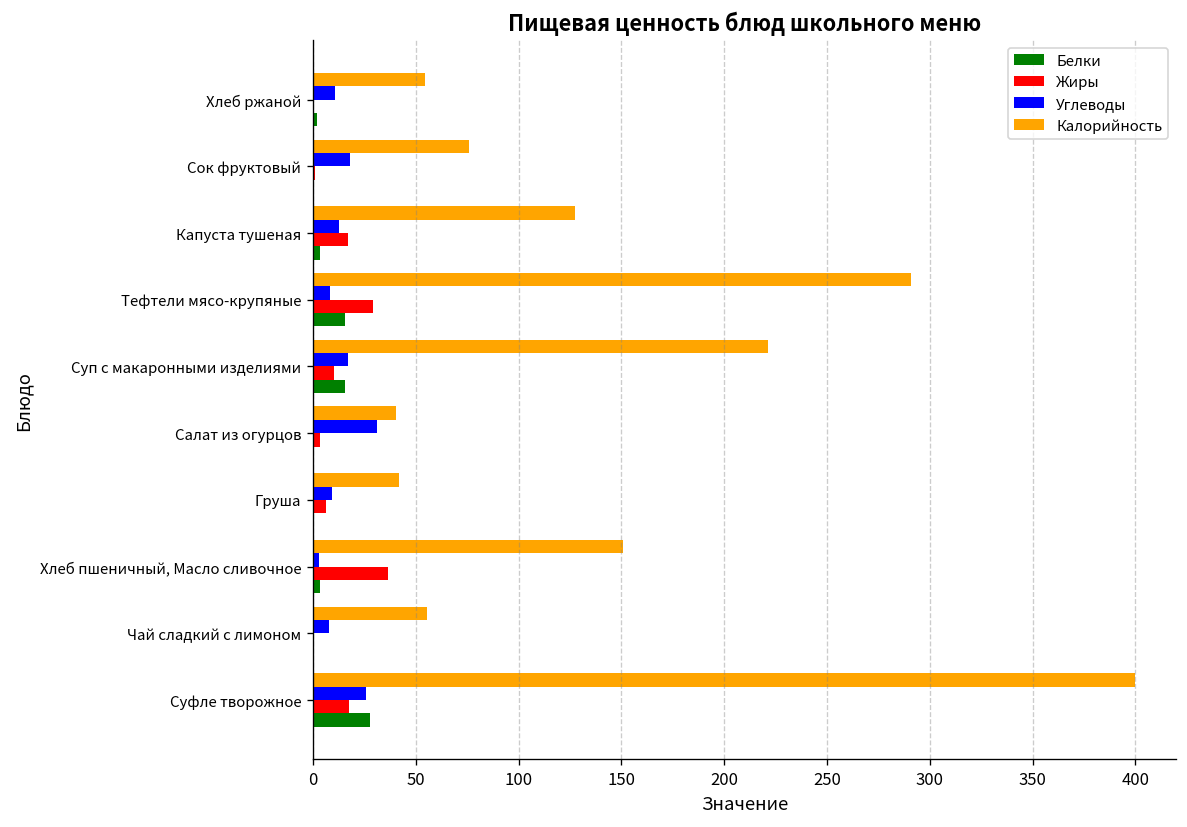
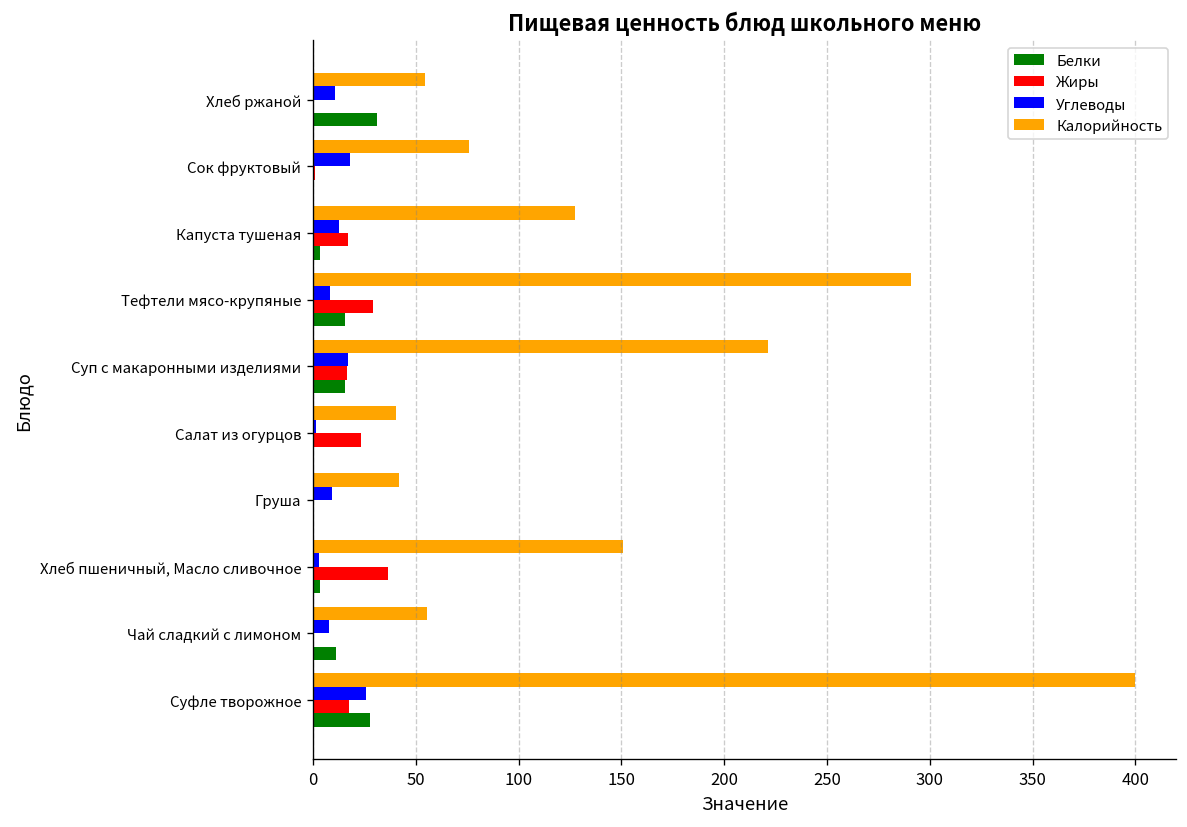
Белки, Хлеб ржаной: 2 -> 31
Жиры, Суп с макаронными изделиями: 10 -> 17
Углеводы, Салат из огурцов: 31 -> 1
Жиры, Салат из огурцов: 4 -> 23
Жиры, Груша: 6 -> 0
Белки, Чай сладкий с лимоном: 0 -> 11
